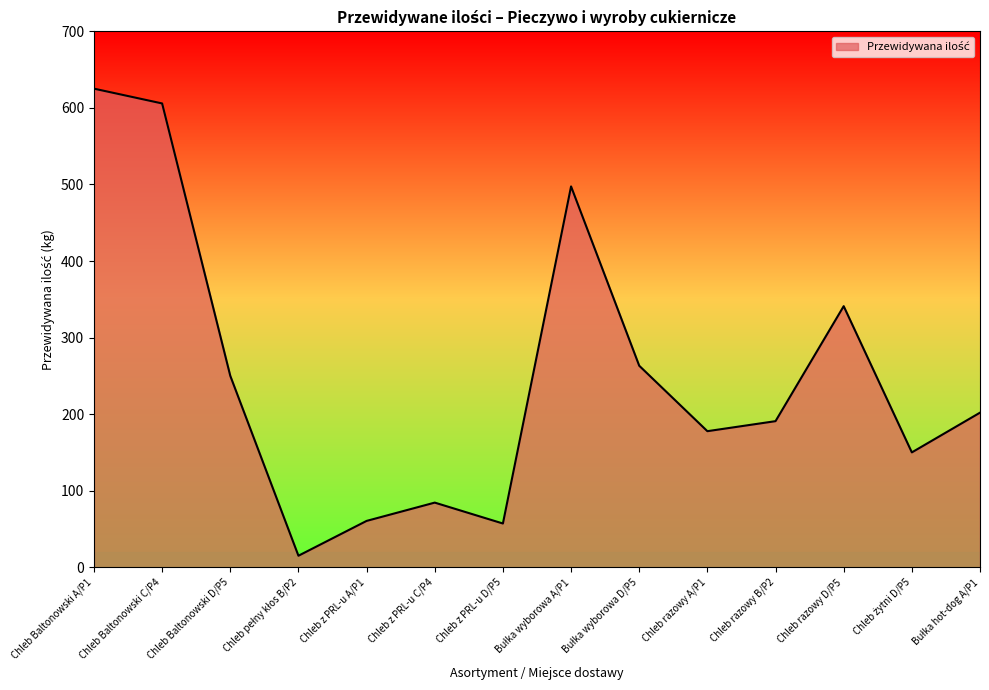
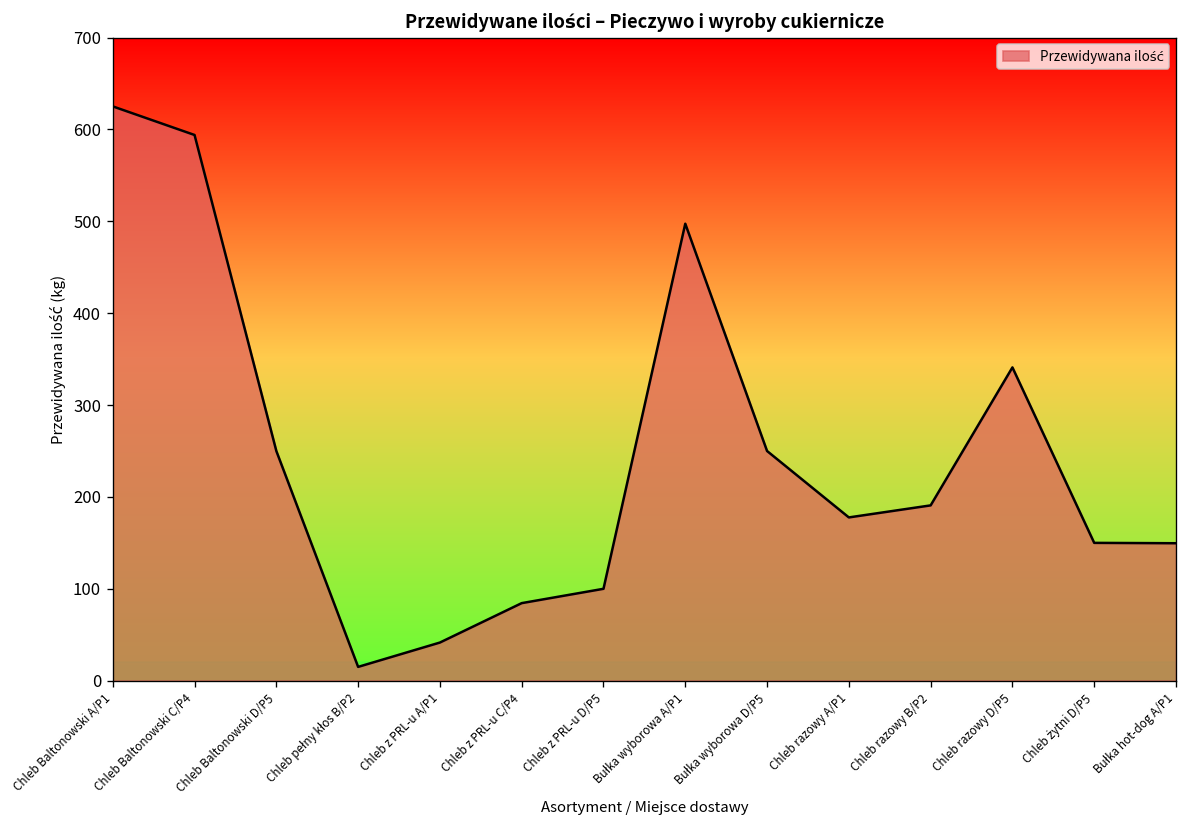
Chleb Baltonowski C/P4: 610 -> 590
Chleb z PRL-u A/P1: 60 -> 40
Chleb z PRL-u D/P5: 60 -> 100
Bułka wyborowa D/P5: 260 -> 250
Bułka hot-dog A/P1: 200 -> 150
